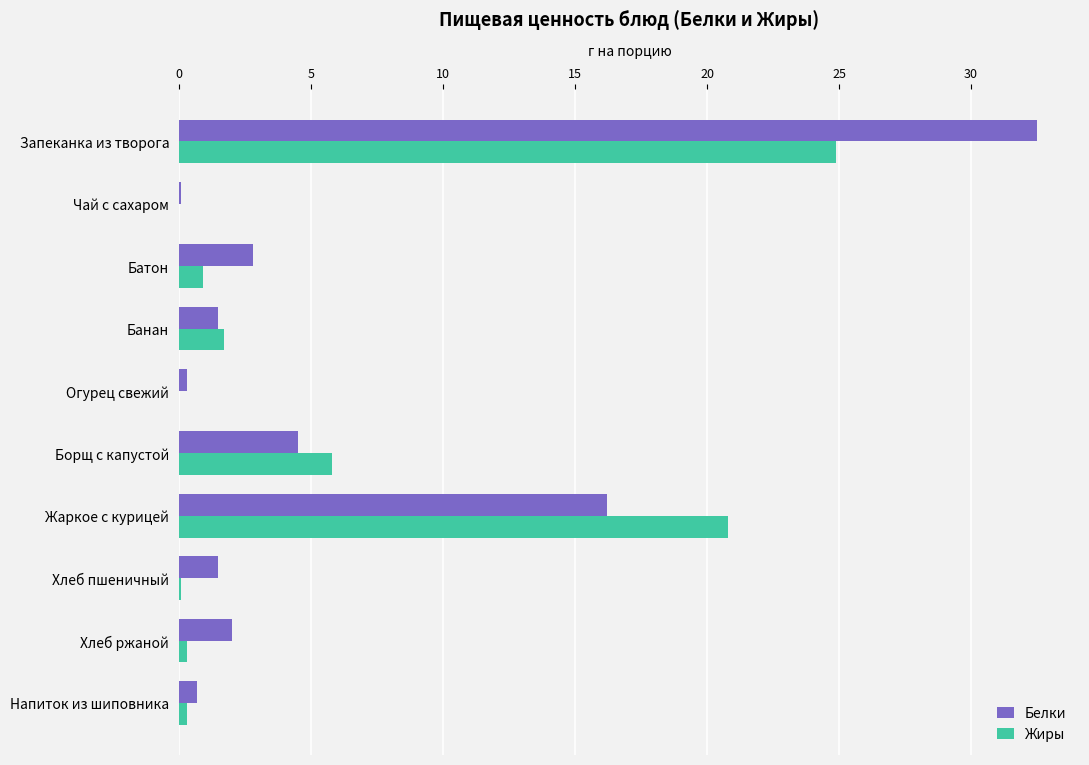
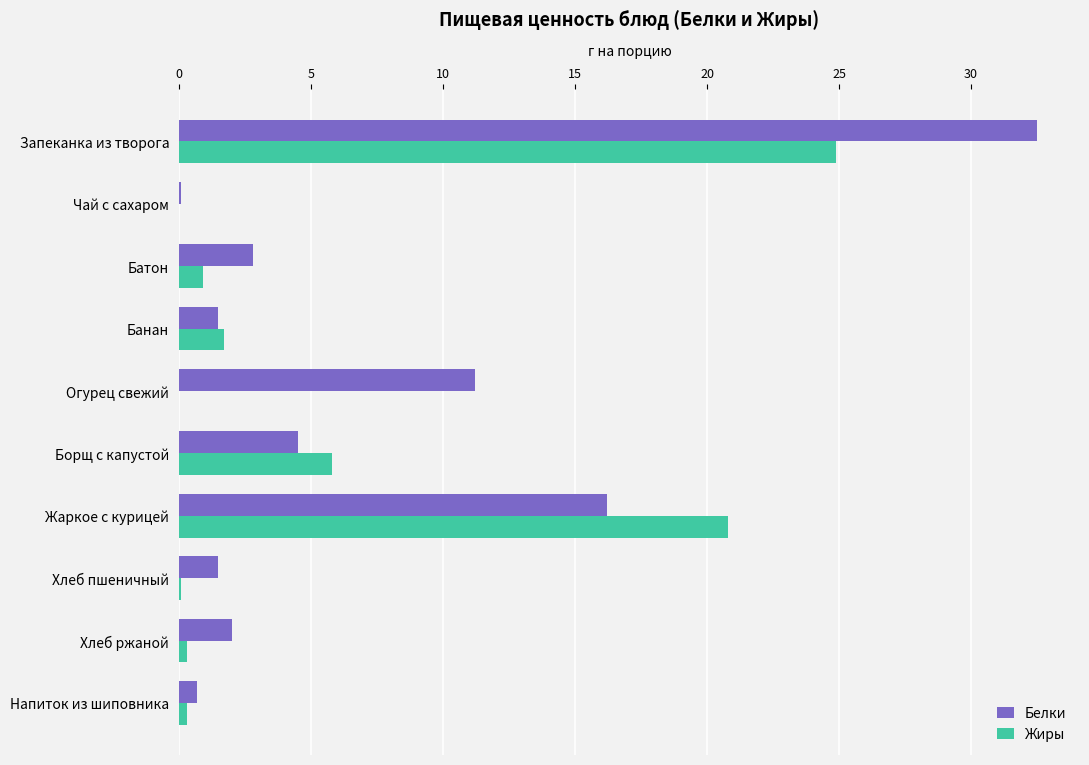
Белки, Огурец свежий: 0.3 -> 11.2
